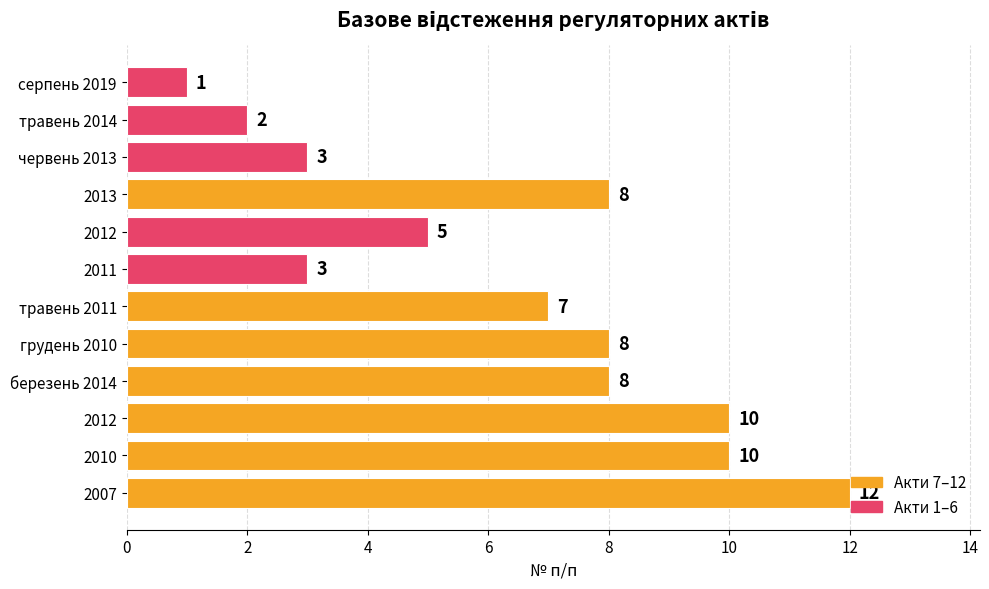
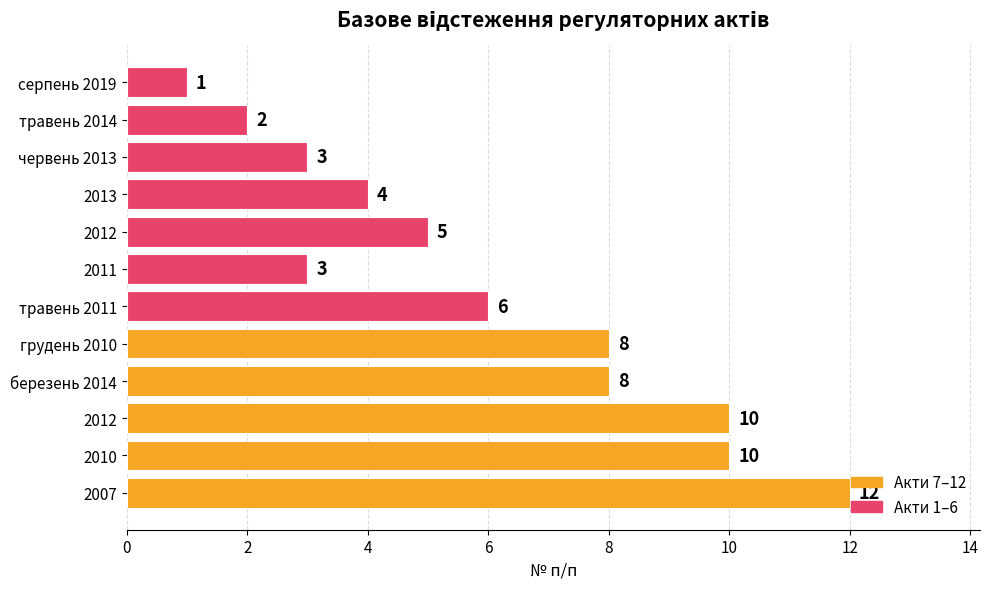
2013: 8 -> 4
травень 2011: 7 -> 6
